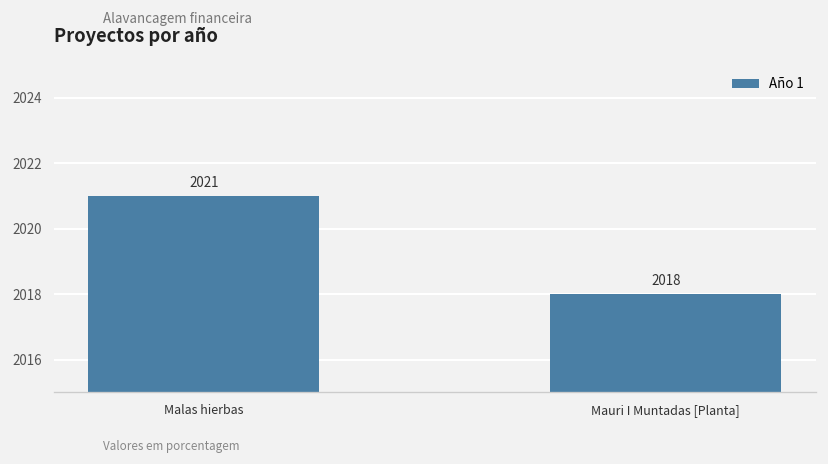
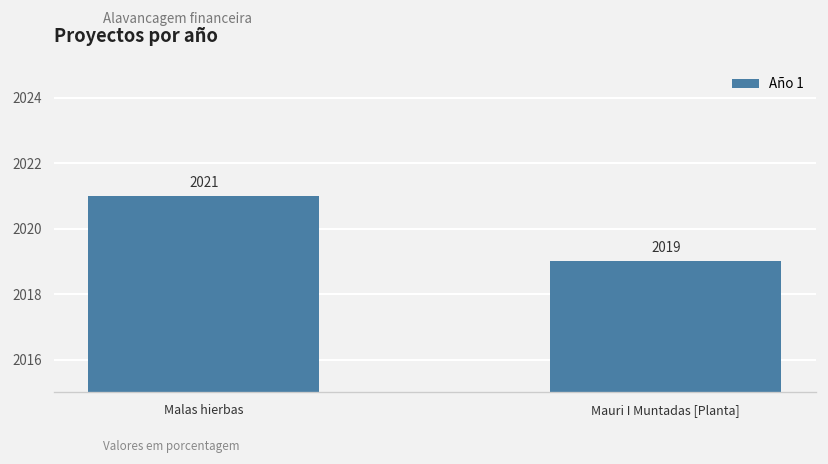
Mauri I Muntadas [Planta]: 2018 -> 2019
